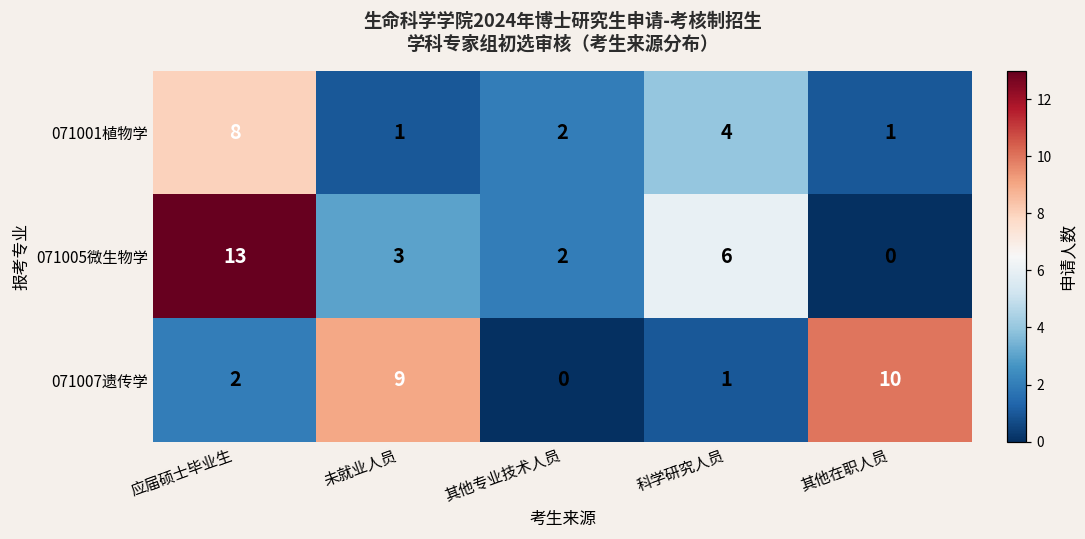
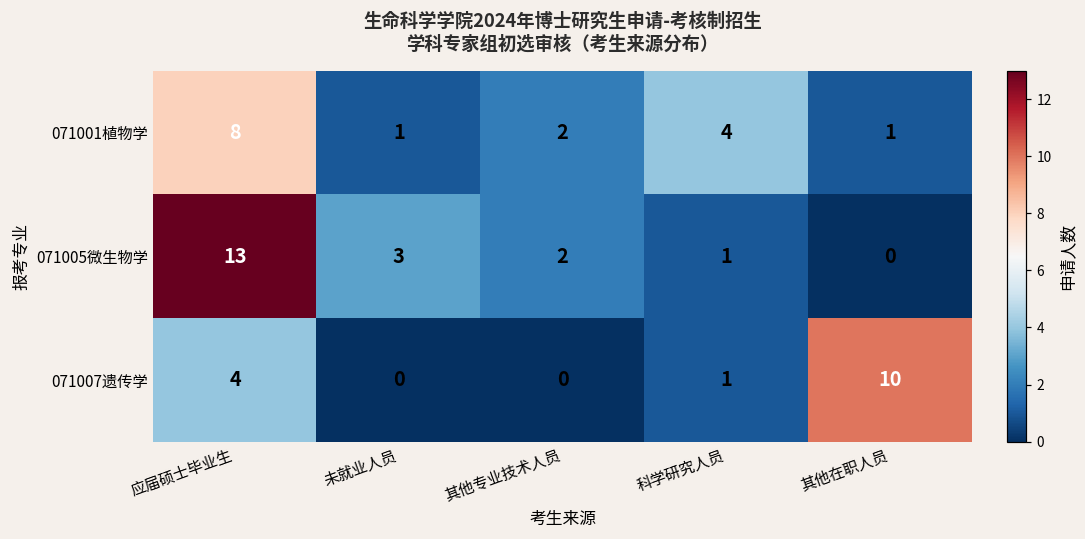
071005微生物学, 科学研究人员: 6 -> 1
071007遗传学, 应届硕士毕业生: 2 -> 4
071007遗传学, 未就业人员: 9 -> 0
